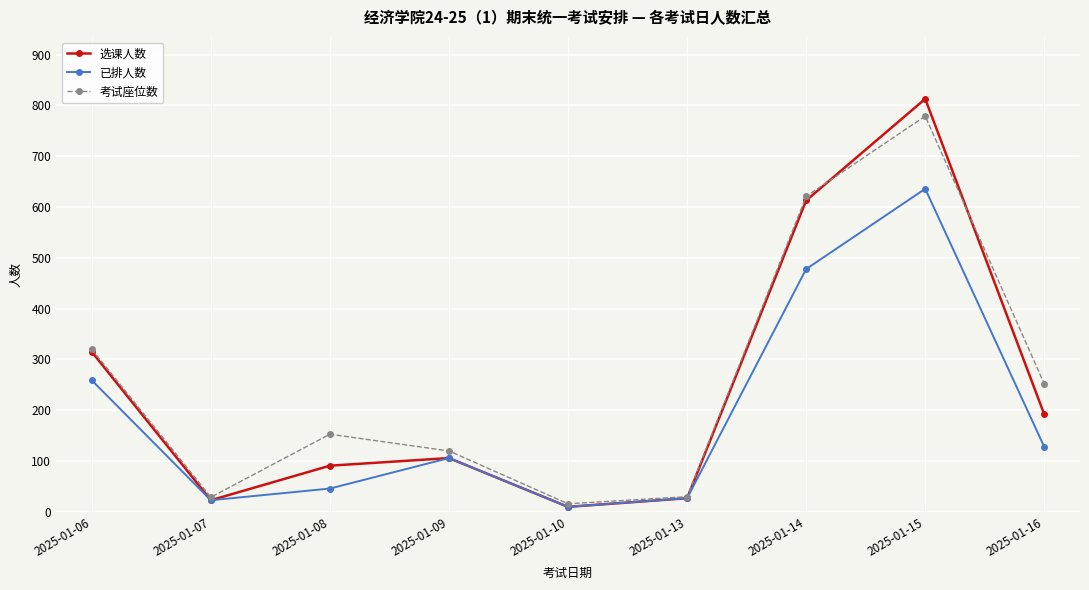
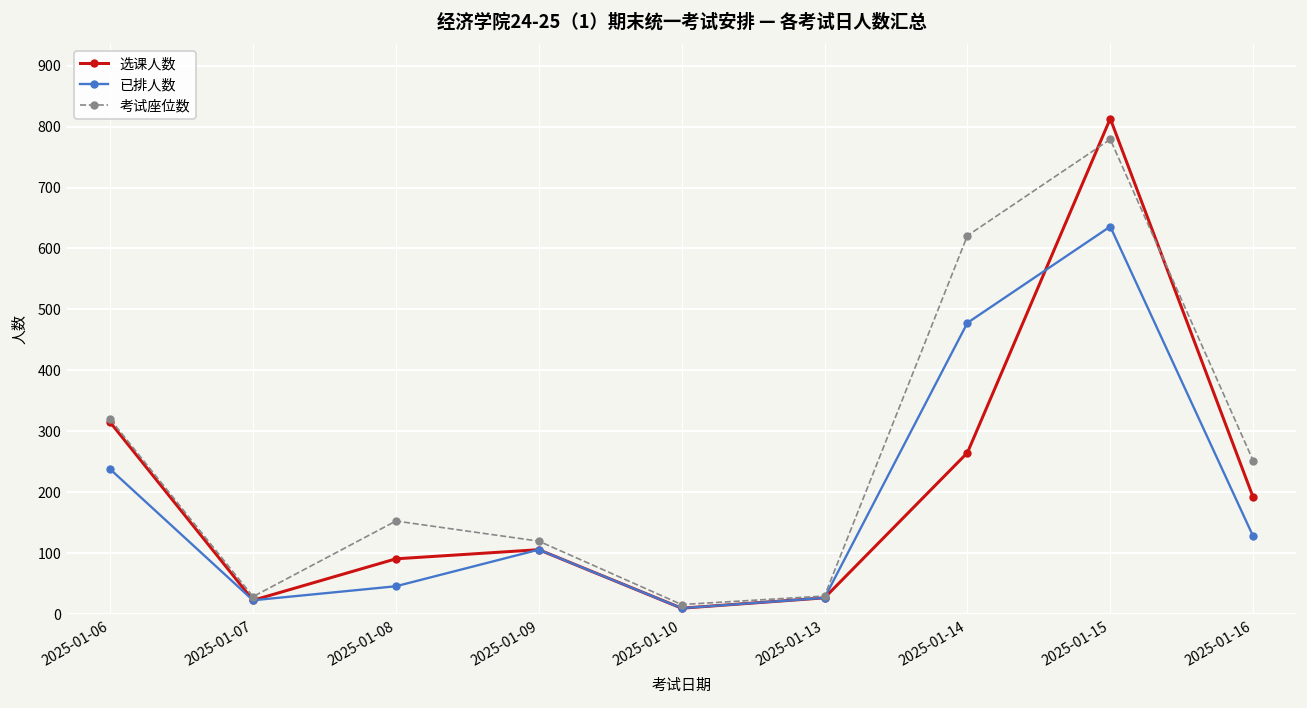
已排人数, 2025-01-06: 260 -> 240
选课人数, 2025-01-14: 610 -> 270
